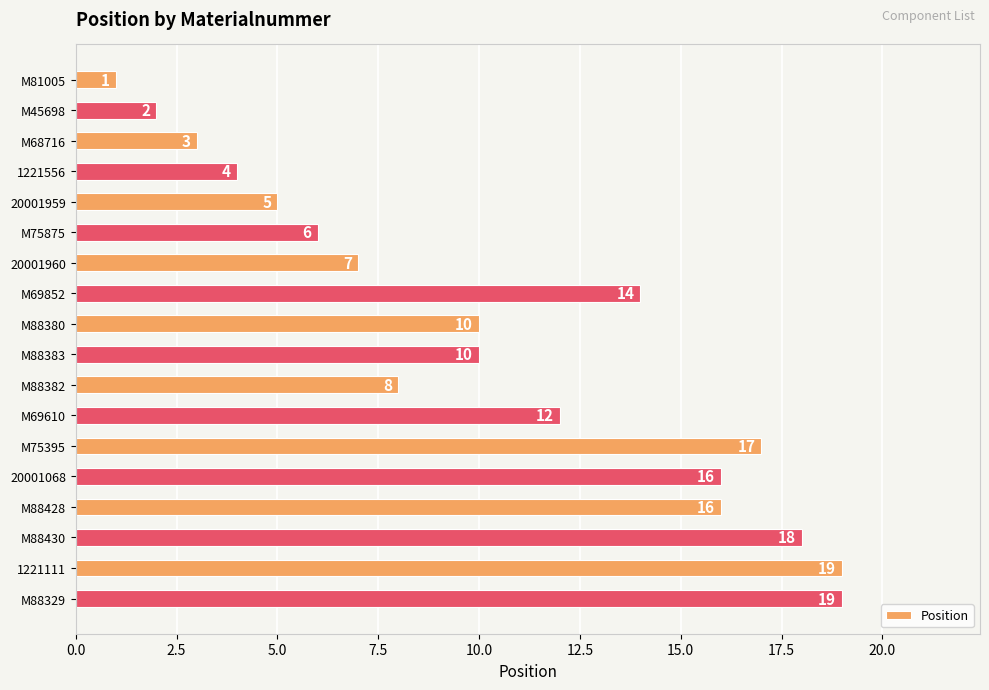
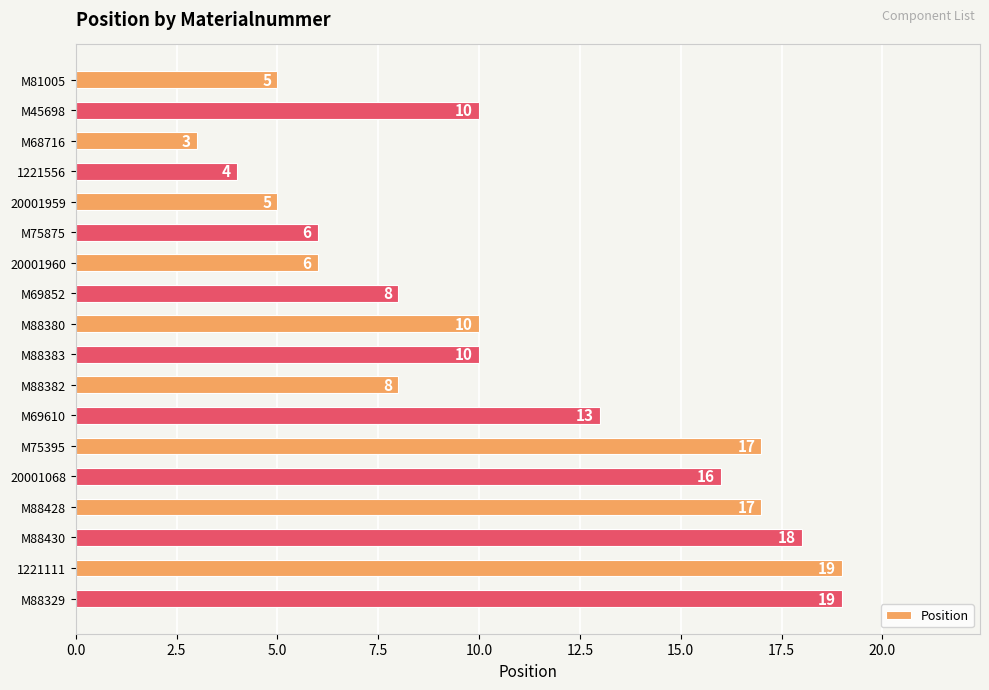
M81005: 1 -> 5
M45698: 2 -> 10
20001960: 7 -> 6
M69852: 14 -> 8
M69610: 12 -> 13
M88428: 16 -> 17
